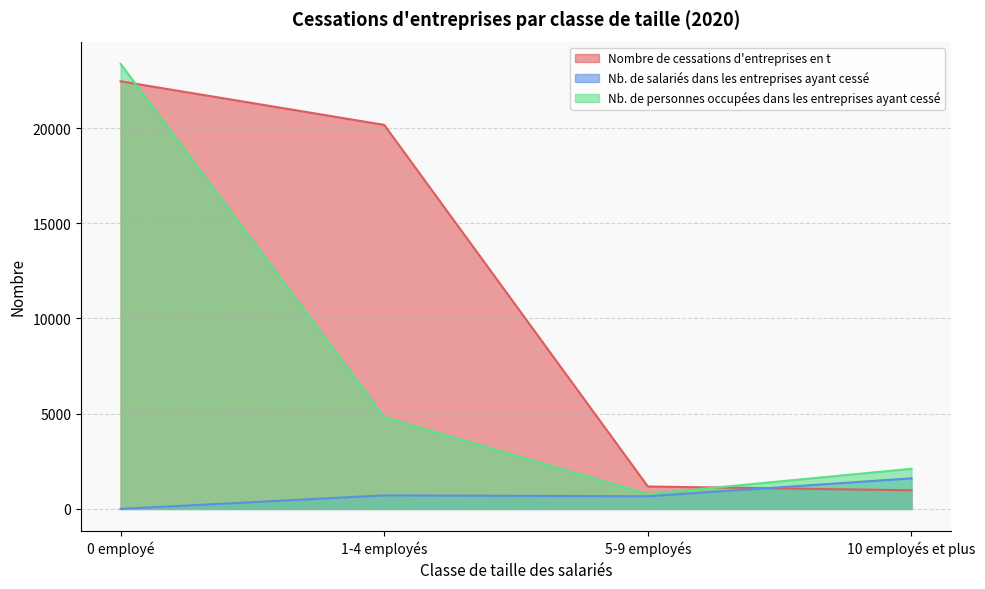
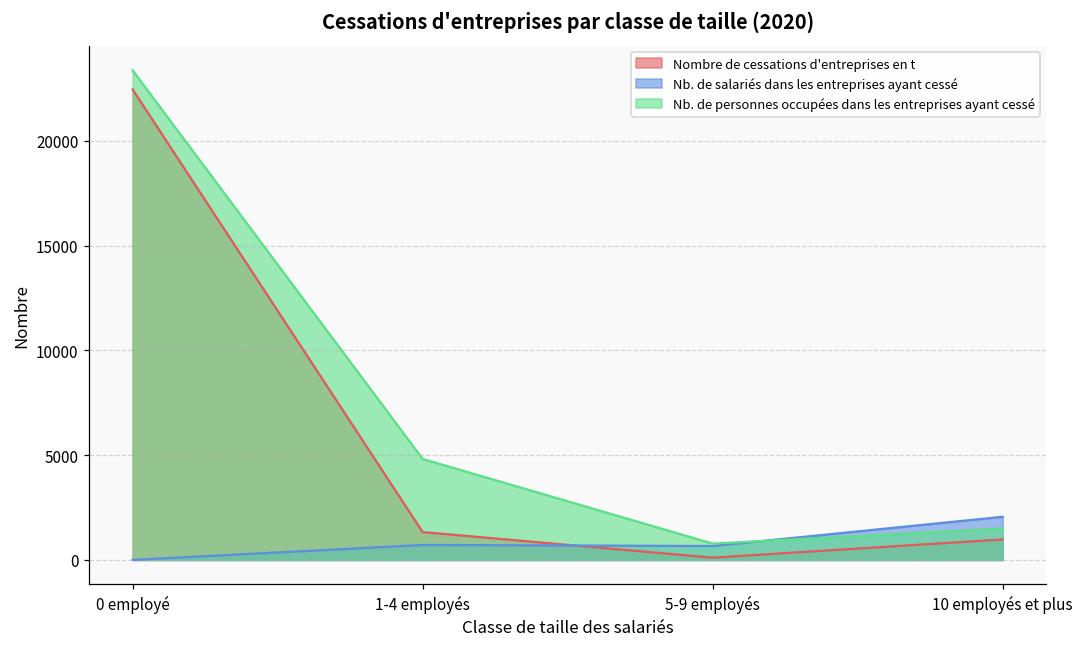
Nombre de cessations d'entreprises en t, 1-4 employés: 20200 -> 1300
Nombre de cessations d'entreprises en t, 5-9 employés: 1200 -> 100
Nb. de salariés dans les entreprises ayant cessé, 10 employés et plus: 1600 -> 2100
Nb. de personnes occupées dans les entreprises ayant cessé, 10 employés et plus: 2100 -> 1500
